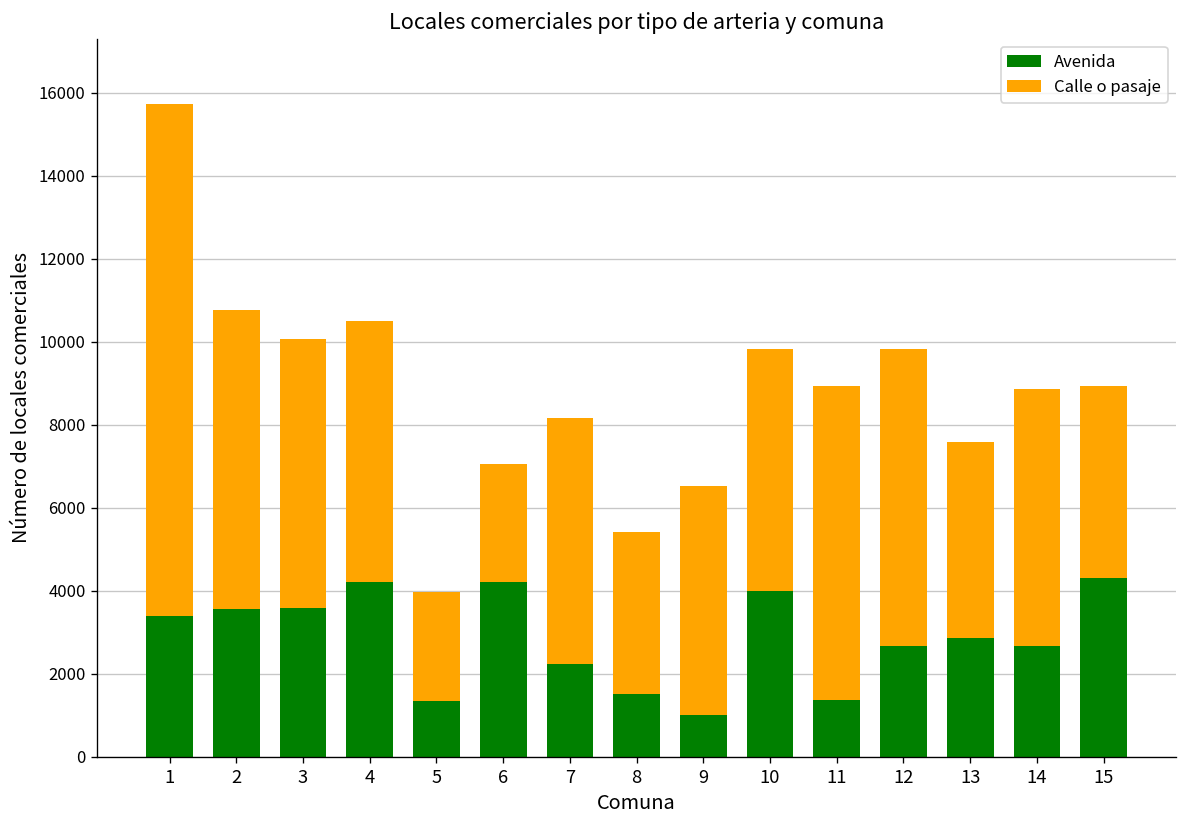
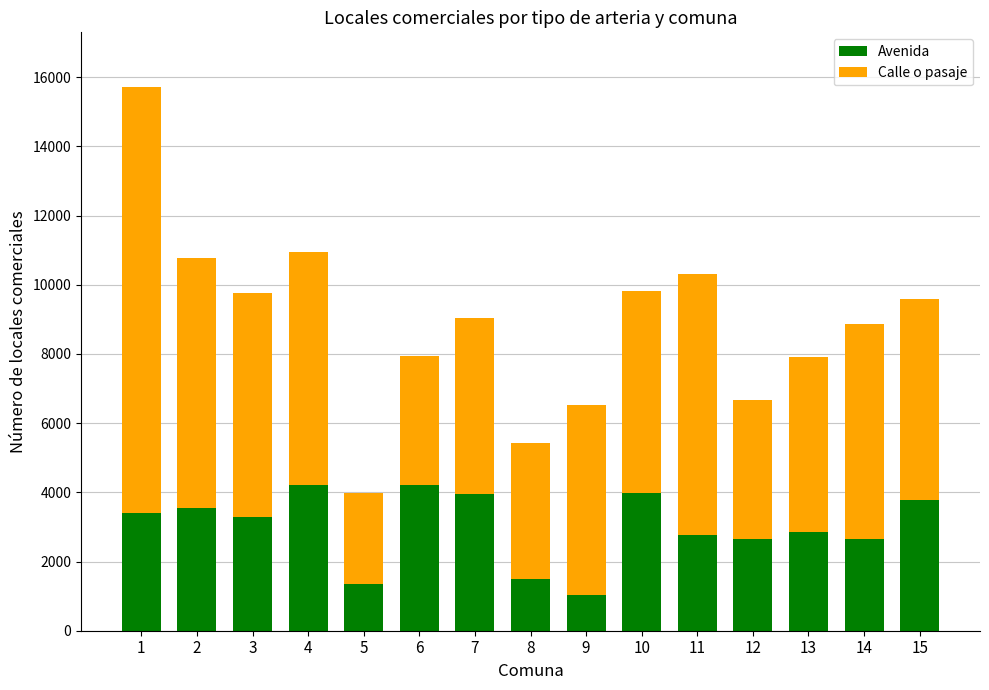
Avenida, 3: 3600 -> 3300
Calle o pasaje, 4: 6300 -> 6700
Calle o pasaje, 6: 2800 -> 3700
Avenida, 7: 2200 -> 4000
Calle o pasaje, 7: 5900 -> 5100
Avenida, 11: 1400 -> 2800
Calle o pasaje, 12: 7200 -> 4000
Calle o pasaje, 13: 4700 -> 5100
Avenida, 15: 4300 -> 3800
Calle o pasaje, 15: 4600 -> 5800
